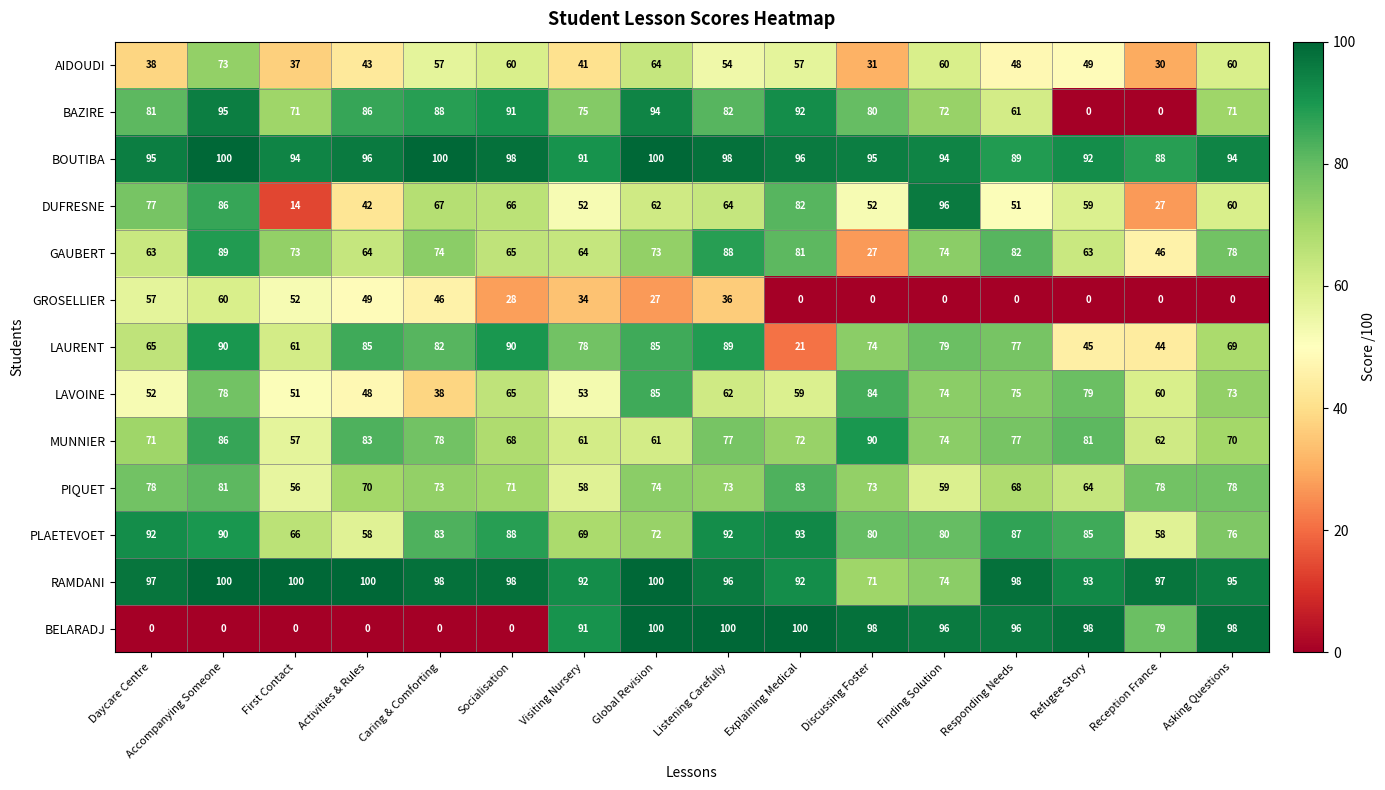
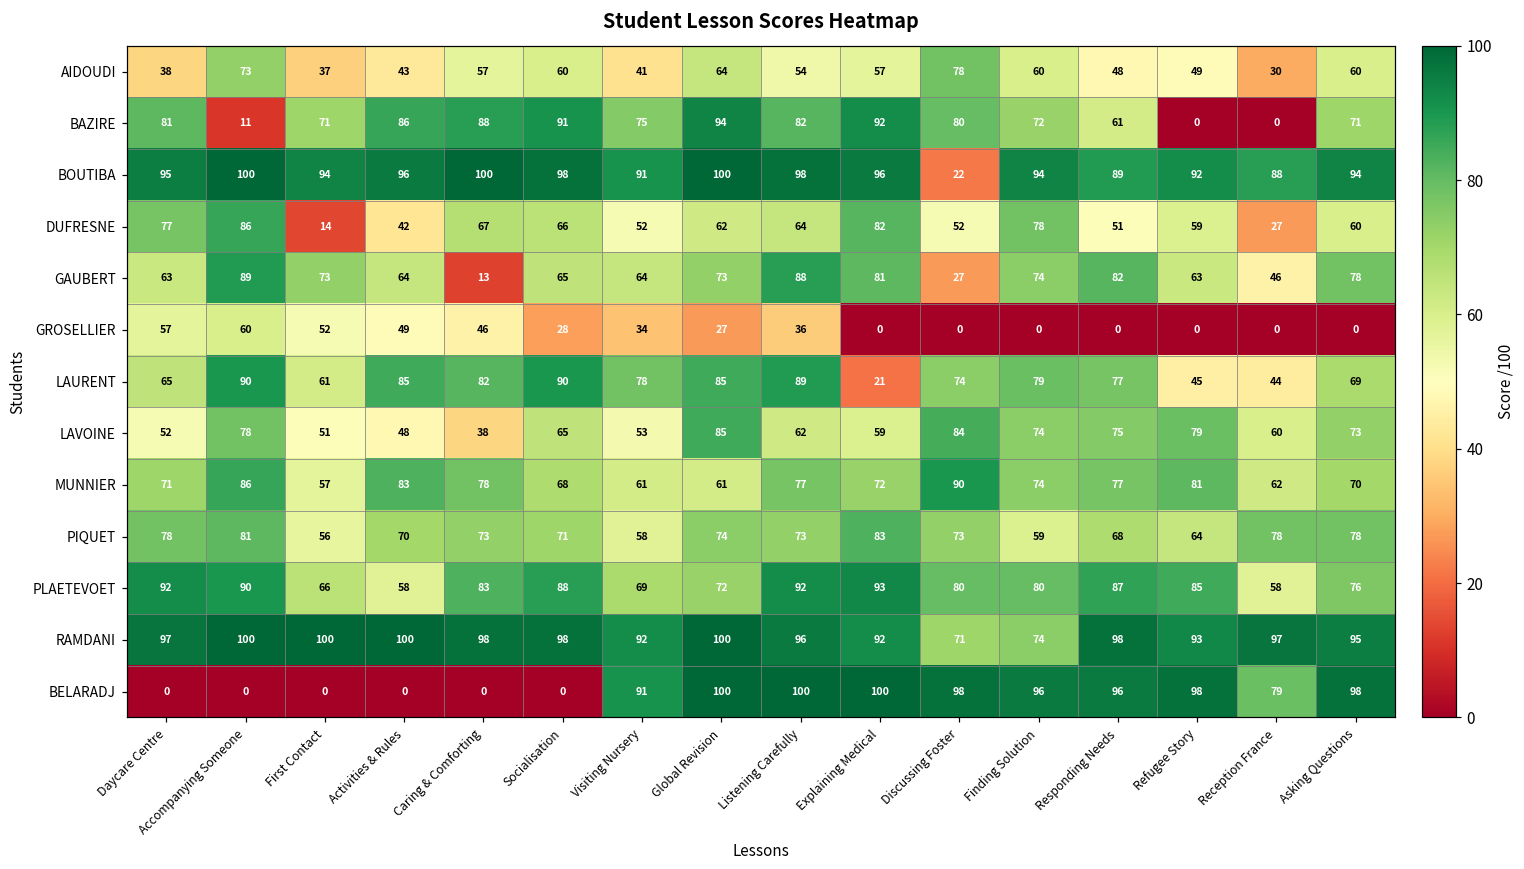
AIDOUDI, Discussing Foster: 31 -> 78
BAZIRE, Accompanying Someone: 95 -> 11
BOUTIBA, Discussing Foster: 95 -> 22
DUFRESNE, Finding Solution: 96 -> 78
GAUBERT, Caring & Comforting: 74 -> 13
